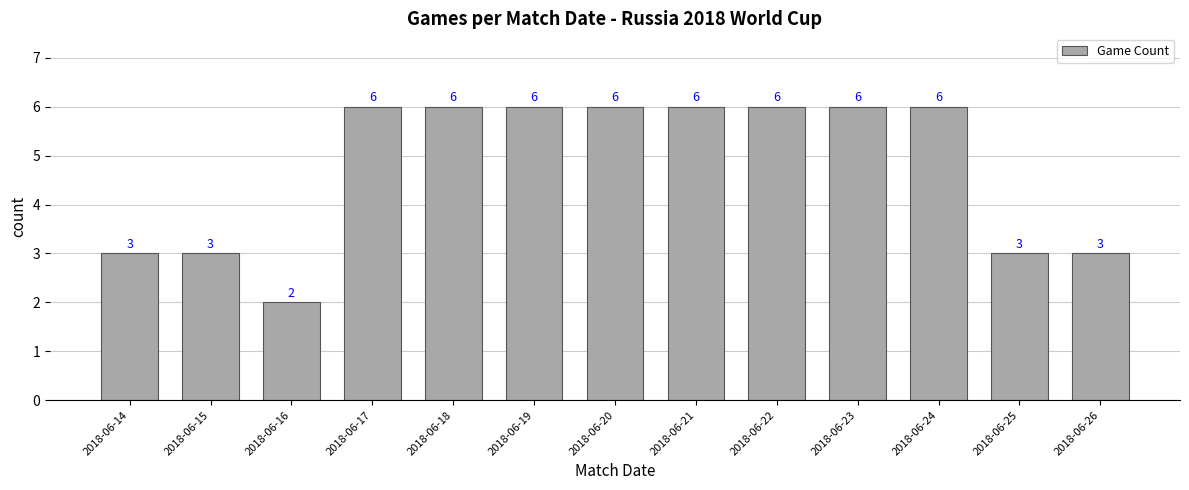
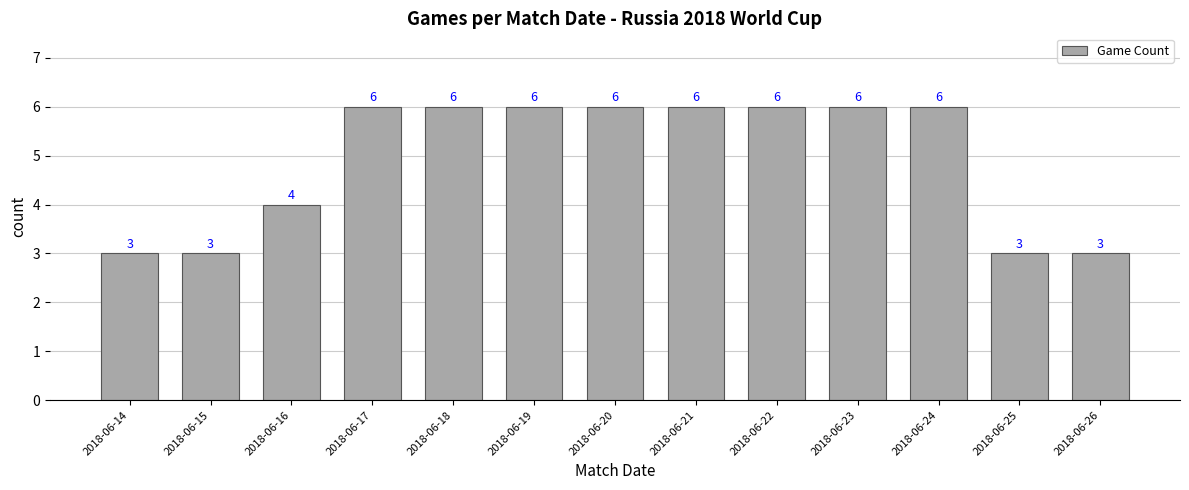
2018-06-16: 2 -> 4
